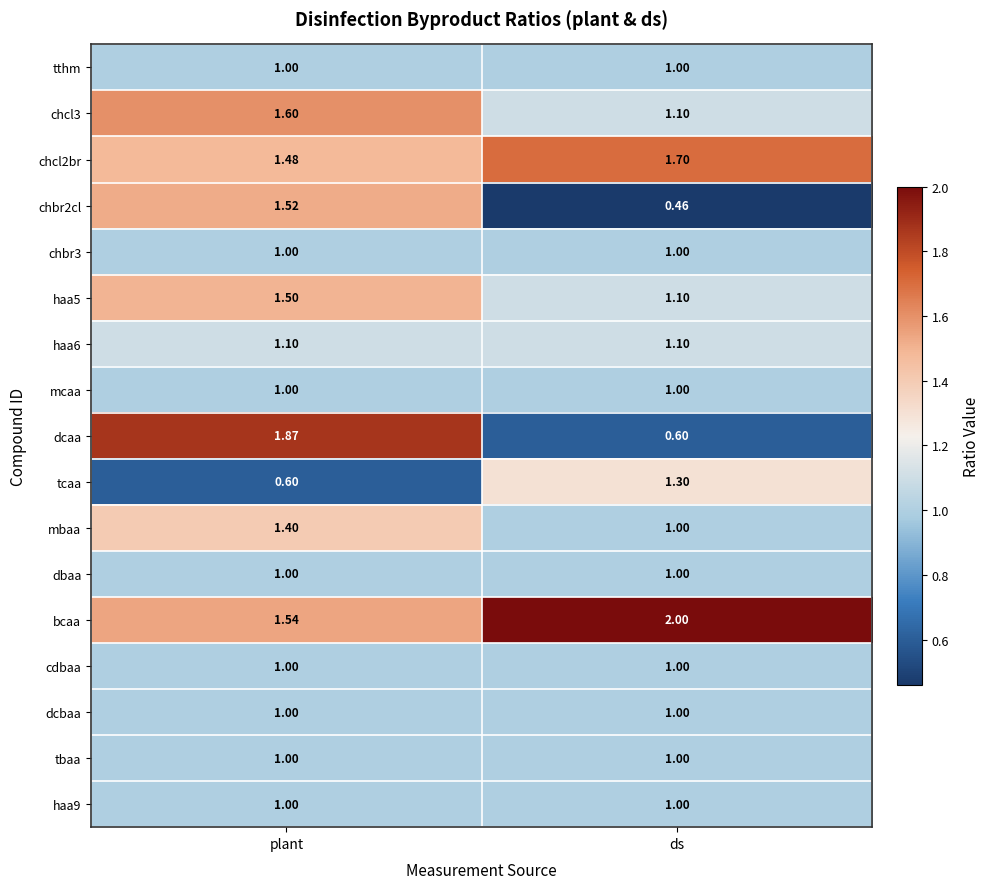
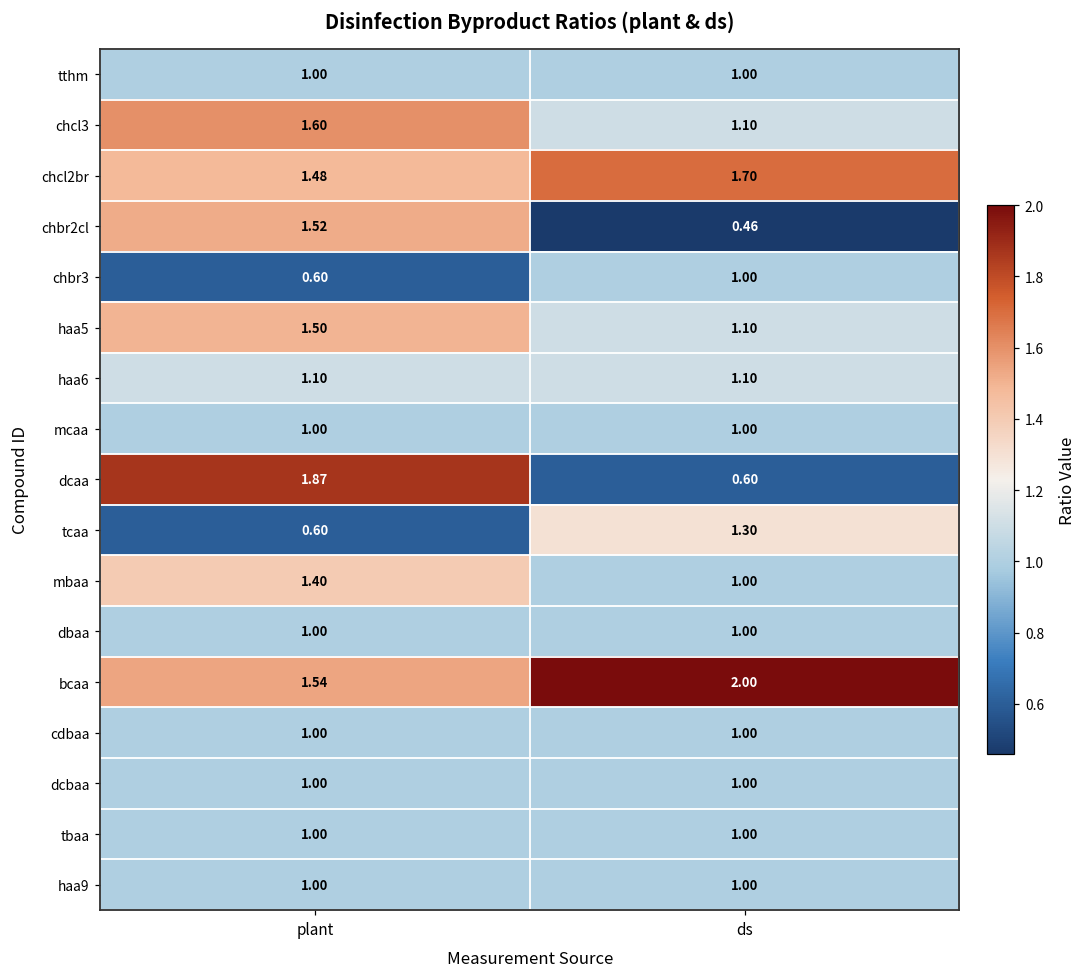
chbr3, plant: 1.00 -> 0.60
